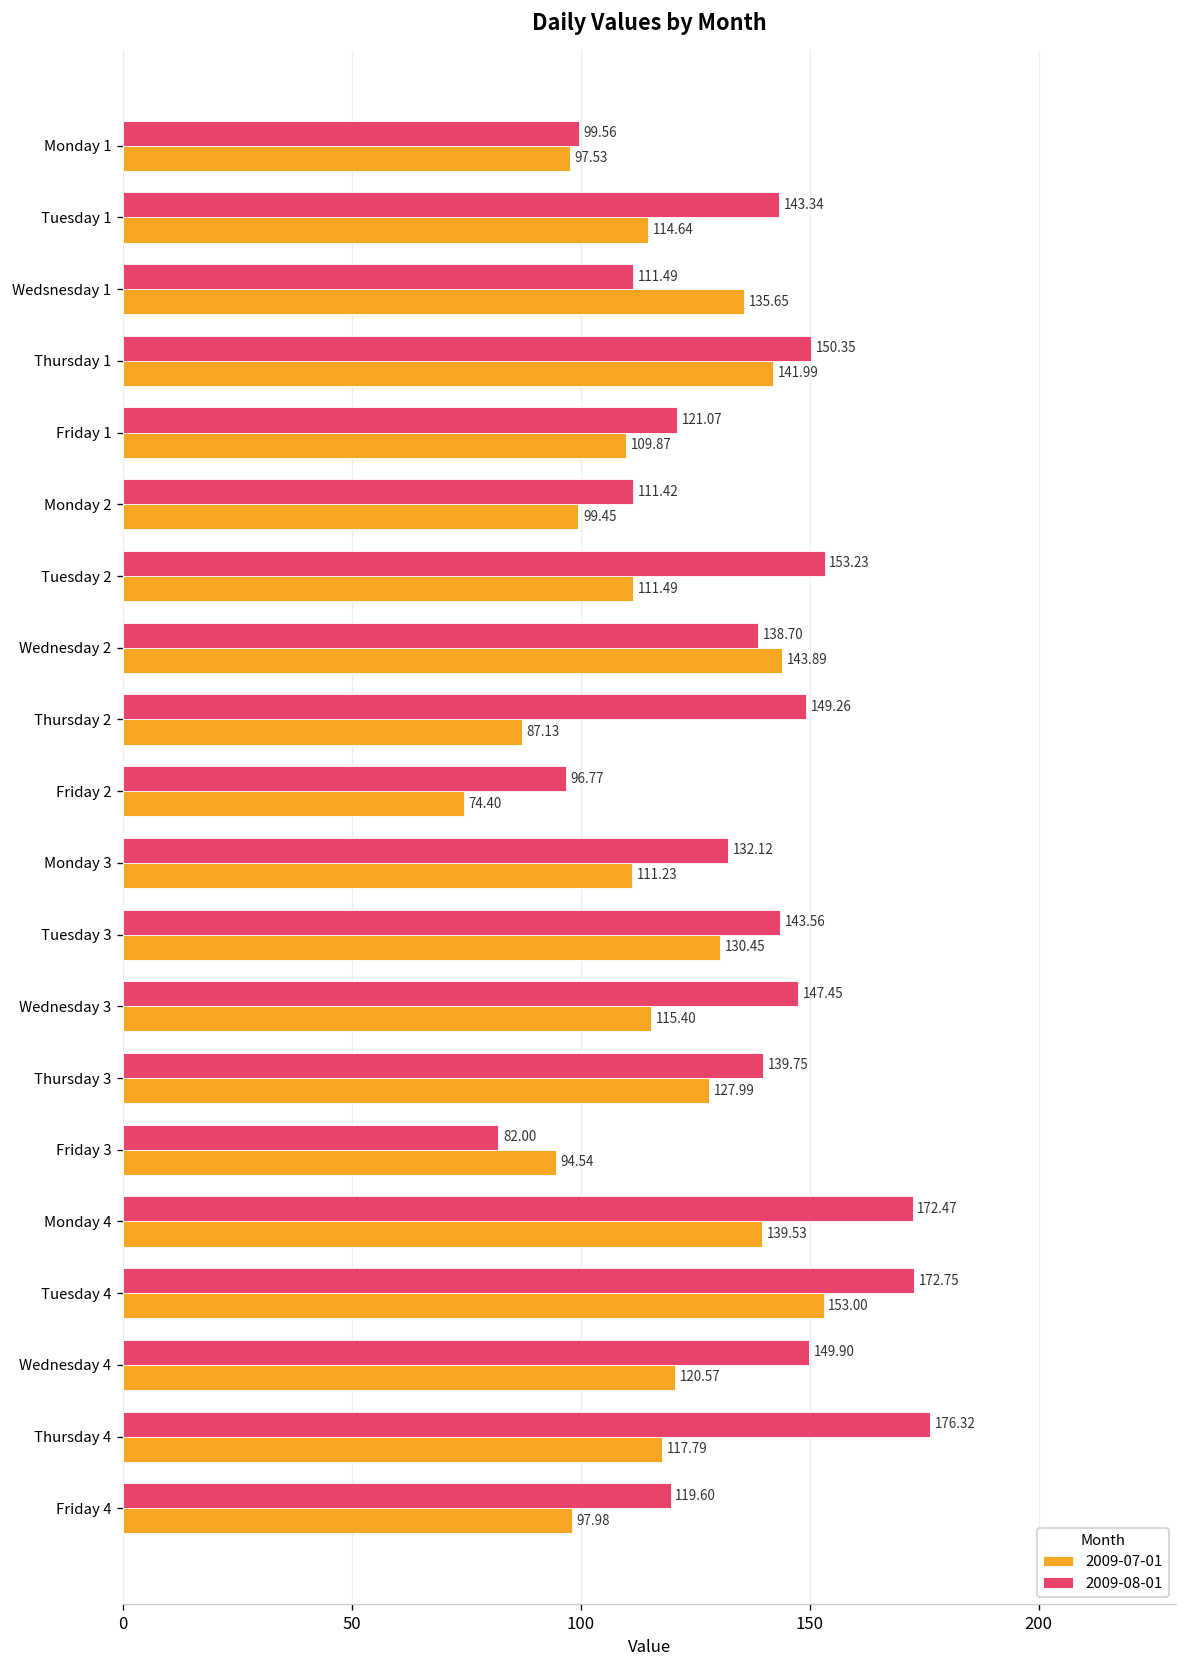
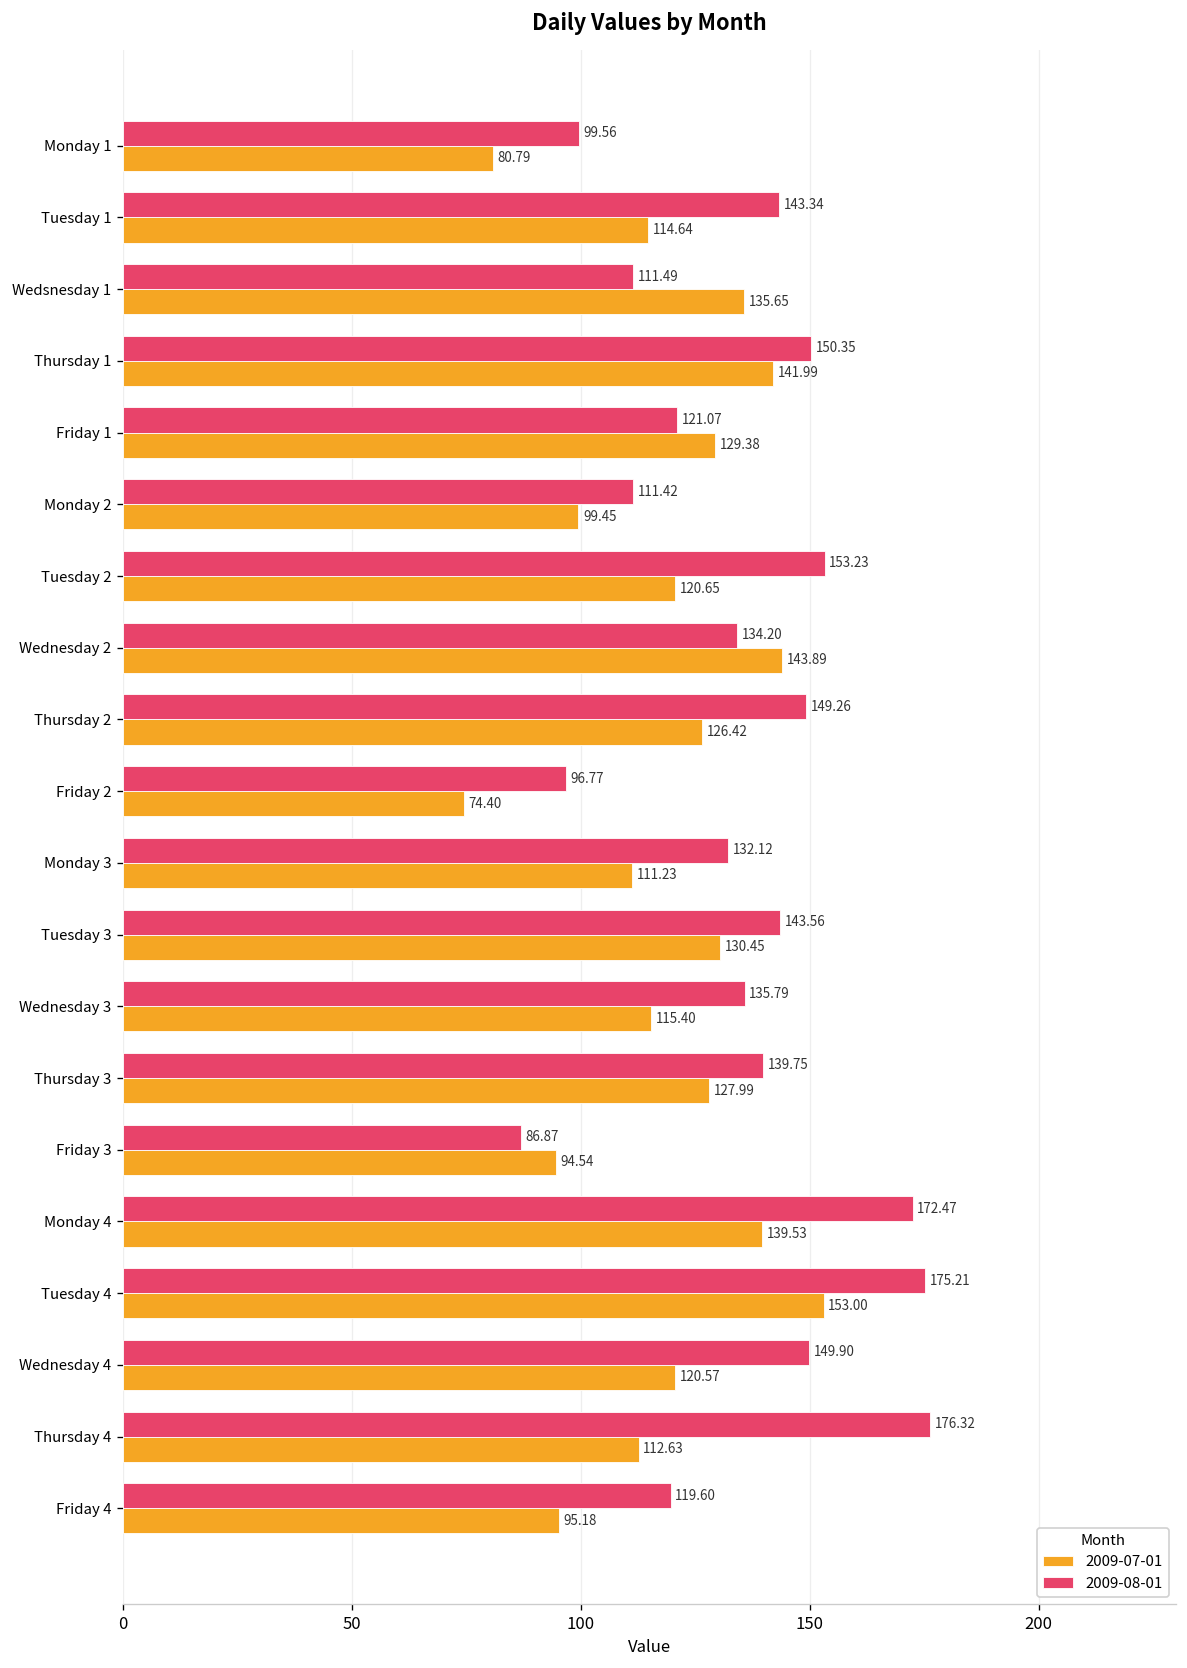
2009-07-01, Monday 1: 97.53 -> 80.79
2009-07-01, Friday 1: 109.87 -> 129.38
2009-07-01, Tuesday 2: 111.49 -> 120.65
2009-08-01, Wednesday 2: 138.70 -> 134.20
2009-07-01, Thursday 2: 87.13 -> 126.42
2009-08-01, Wednesday 3: 147.45 -> 135.79
2009-08-01, Friday 3: 82.00 -> 86.87
2009-08-01, Tuesday 4: 172.75 -> 175.21
2009-07-01, Thursday 4: 117.79 -> 112.63
2009-07-01, Friday 4: 97.98 -> 95.18
